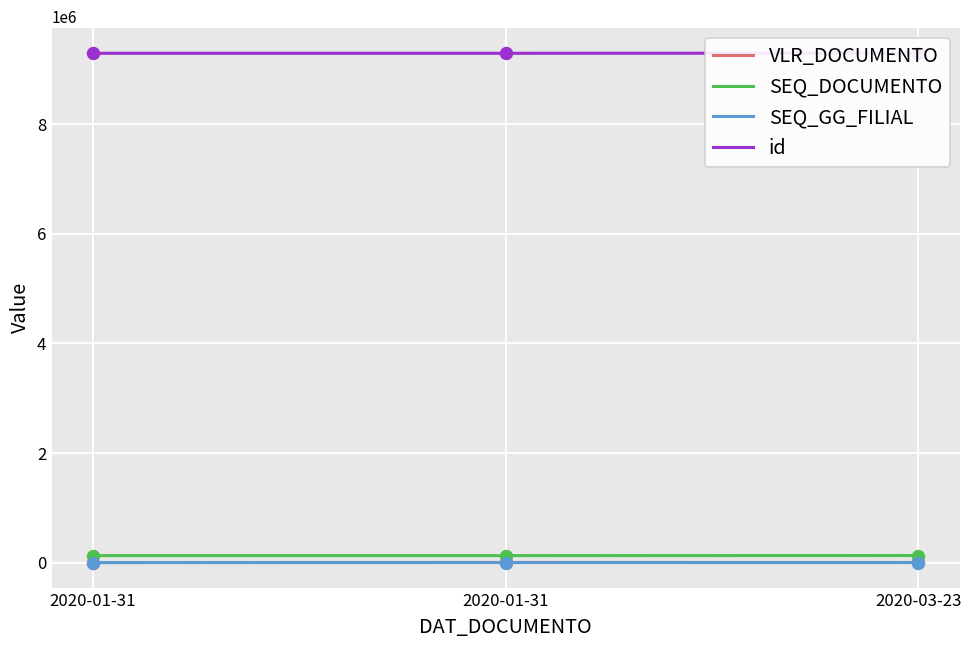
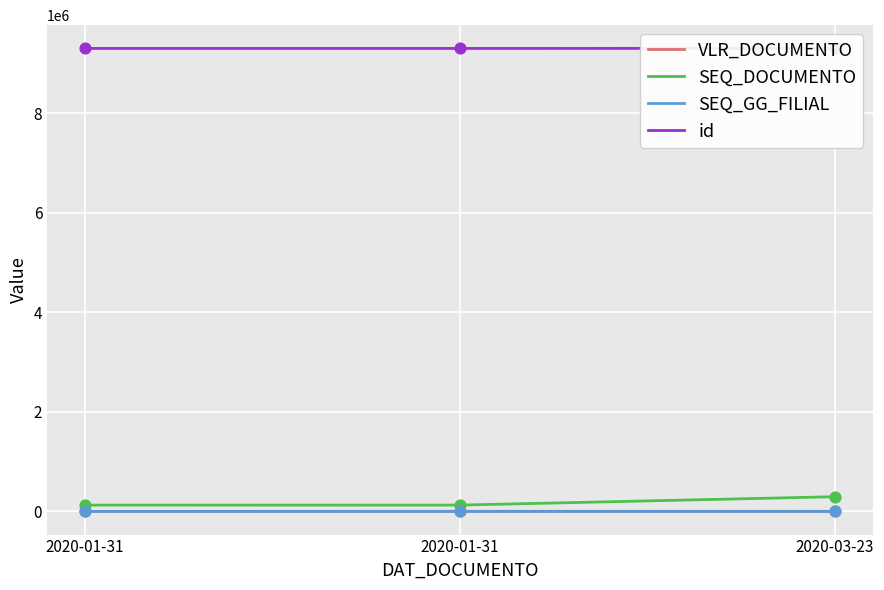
SEQ_DOCUMENTO, 2020-03-23: 100000 -> 300000
